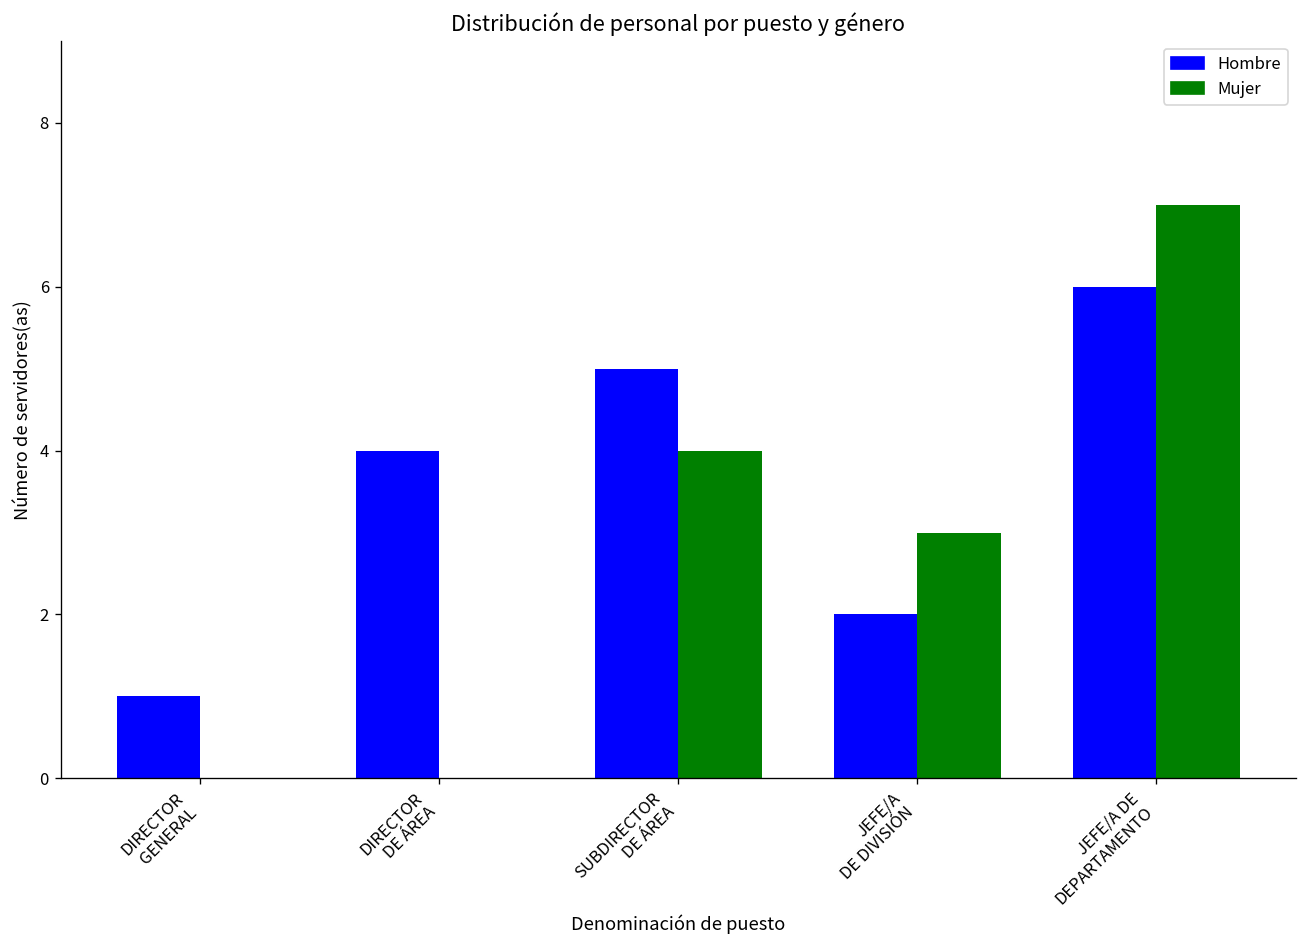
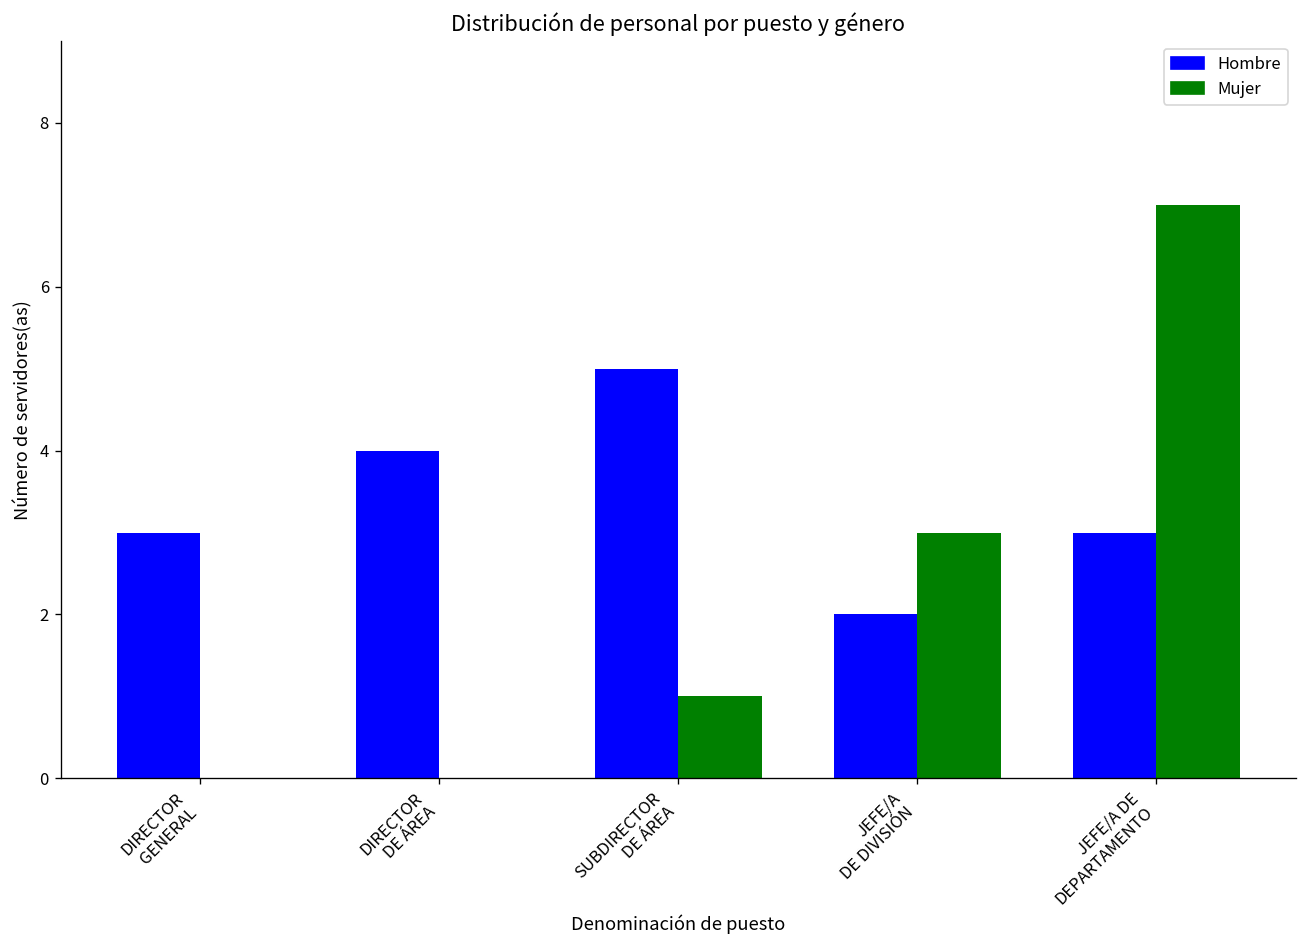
Hombre, DIRECTOR GENERAL: 1 -> 3
Mujer, SUBDIRECTOR DE ÁREA: 4 -> 1
Hombre, JEFE/A DE DEPARTAMENTO: 6 -> 3
